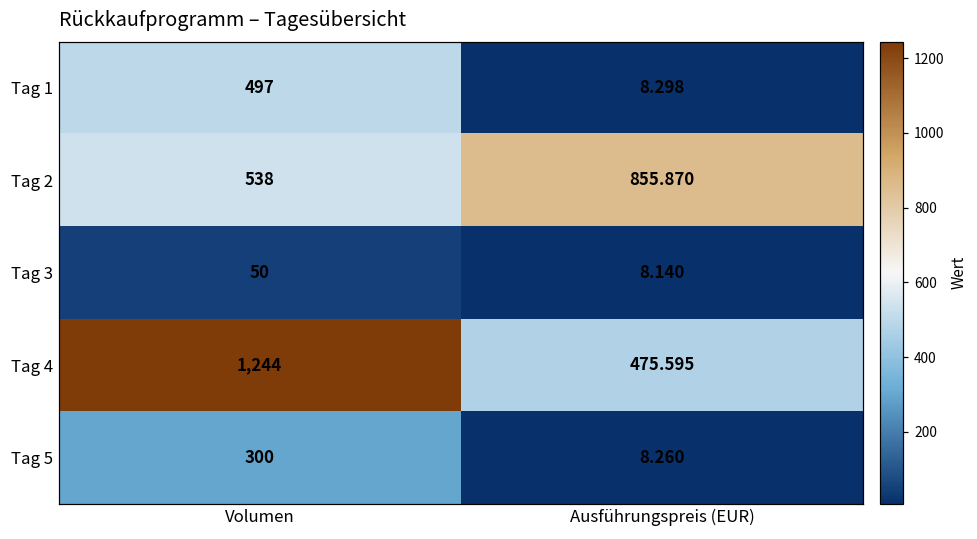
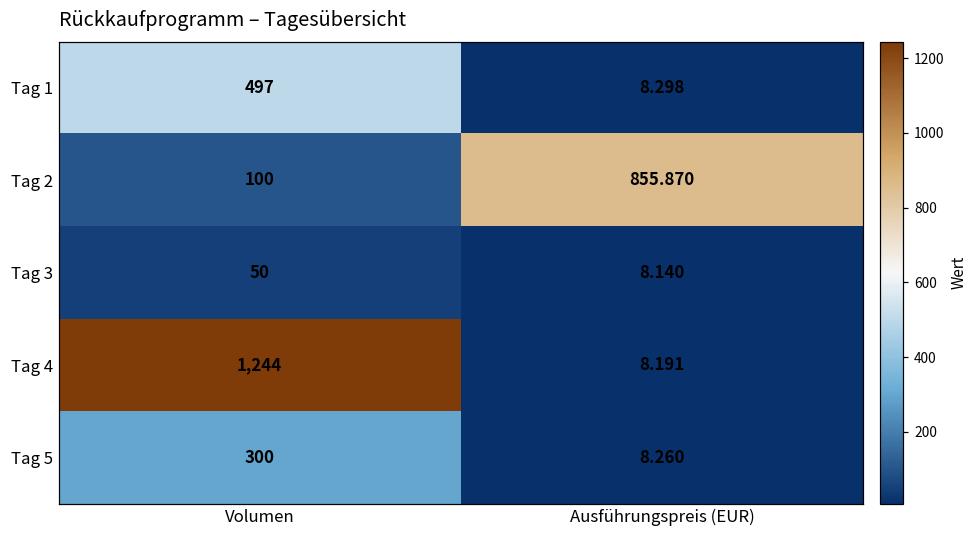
Tag 2, Volumen: 538 -> 100
Tag 4, Ausführungspreis (EUR): 475.595 -> 8.191
